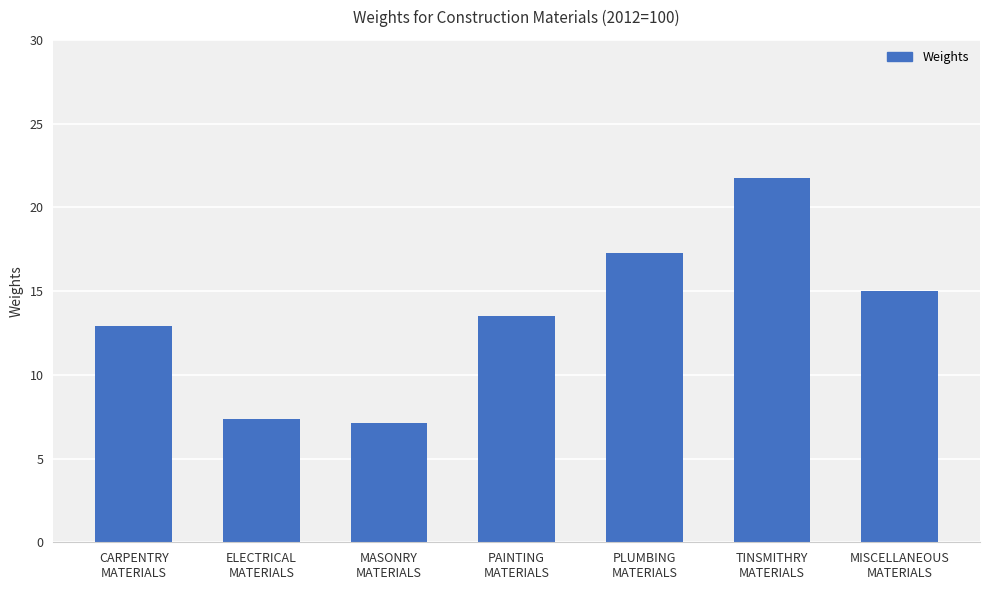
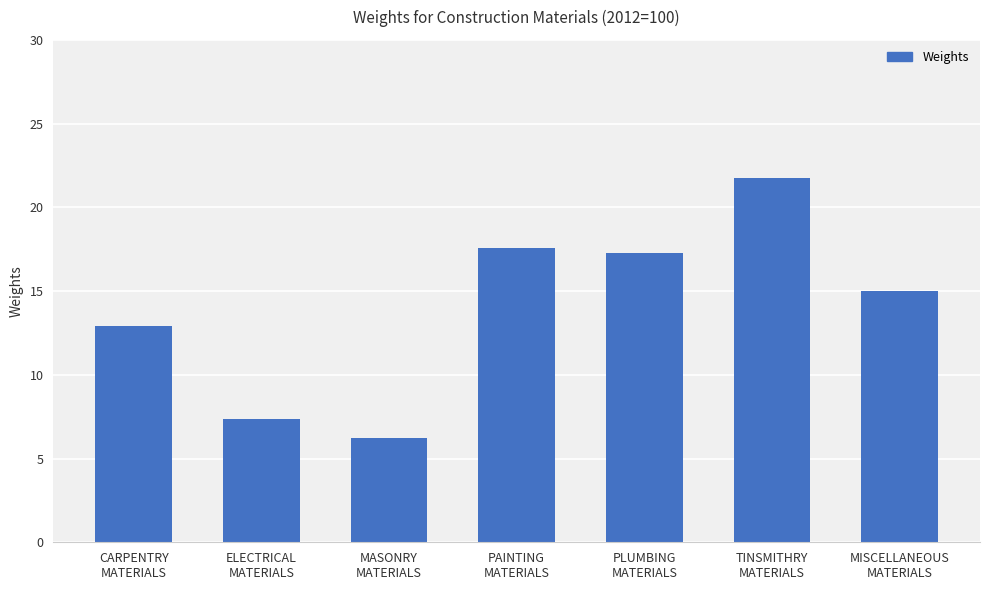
MASONRY MATERIALS: 7.1 -> 6.2
PAINTING MATERIALS: 13.5 -> 17.6
